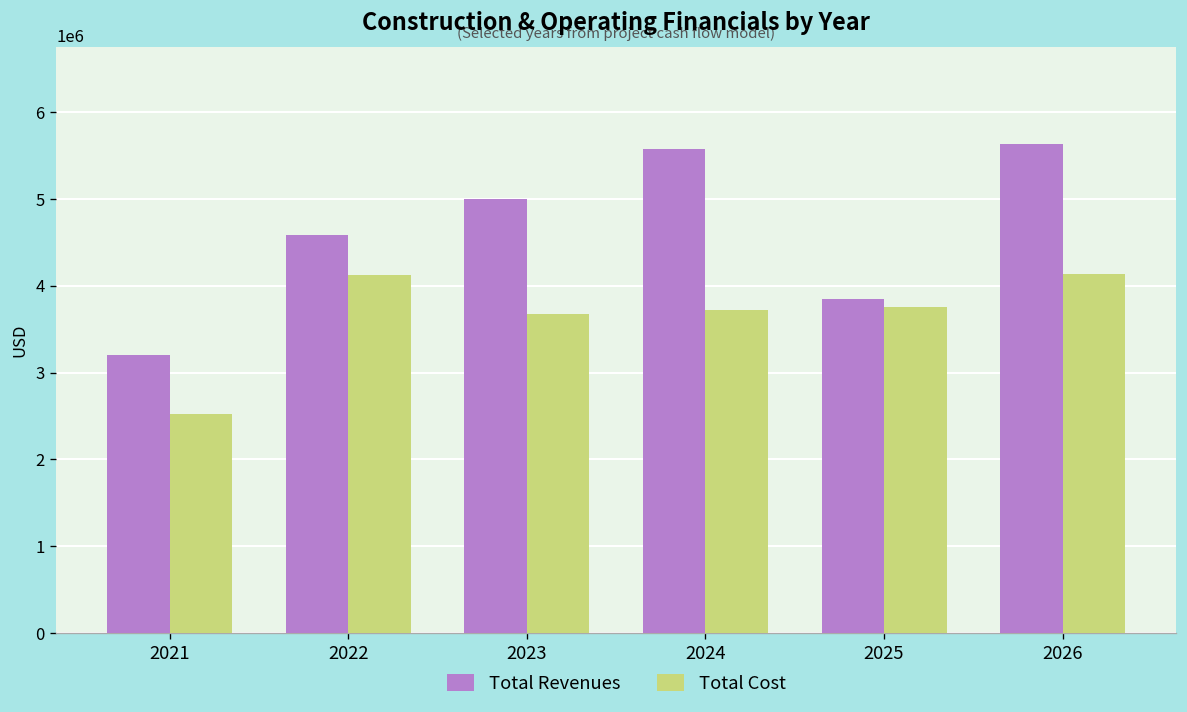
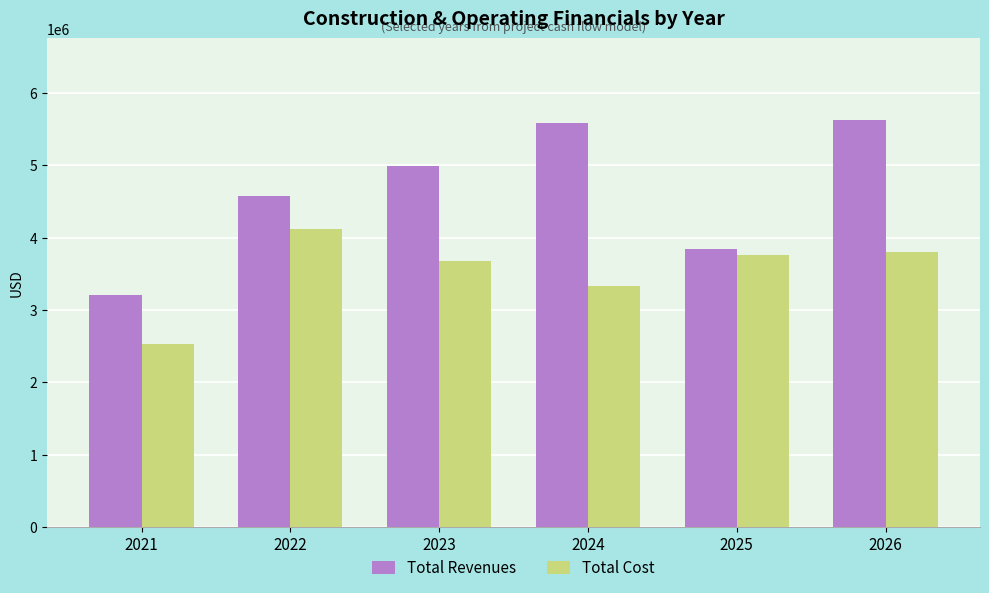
Total Cost, 2024: 3700000 -> 3300000
Total Cost, 2026: 4100000 -> 3800000
